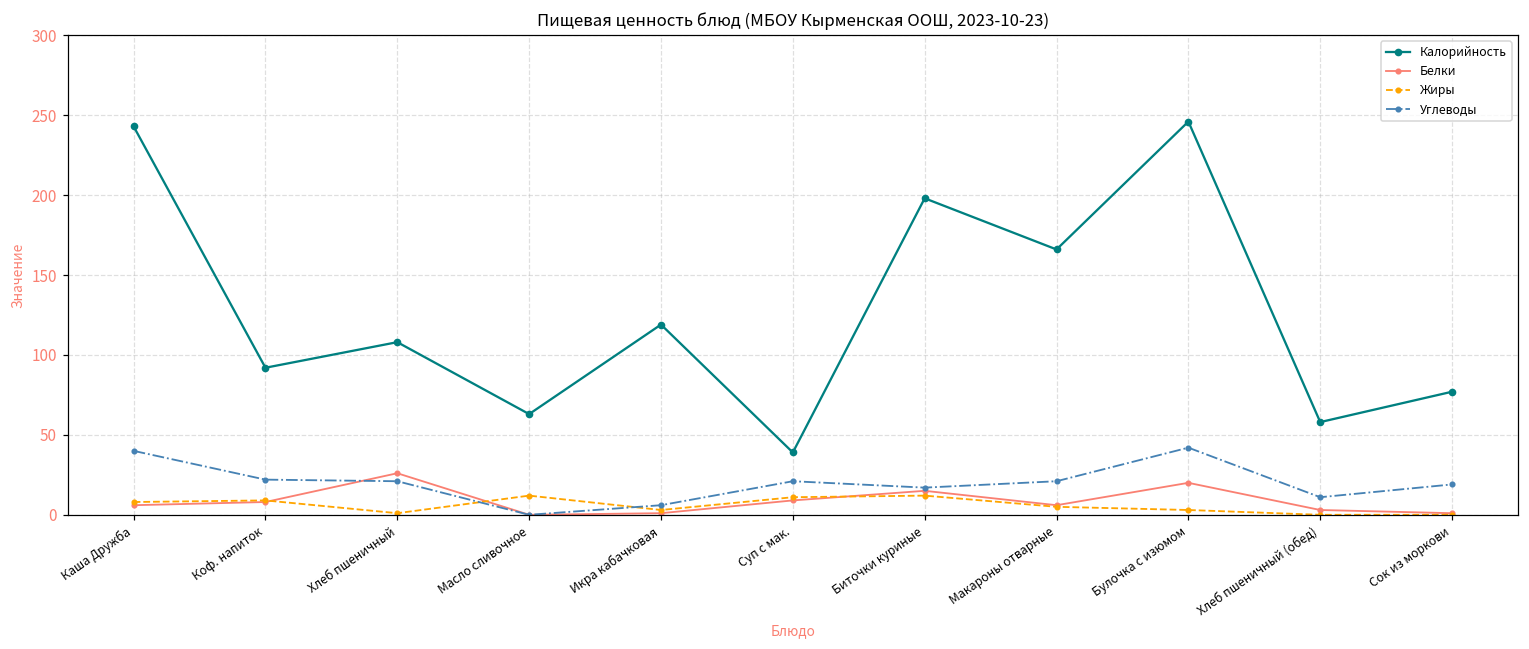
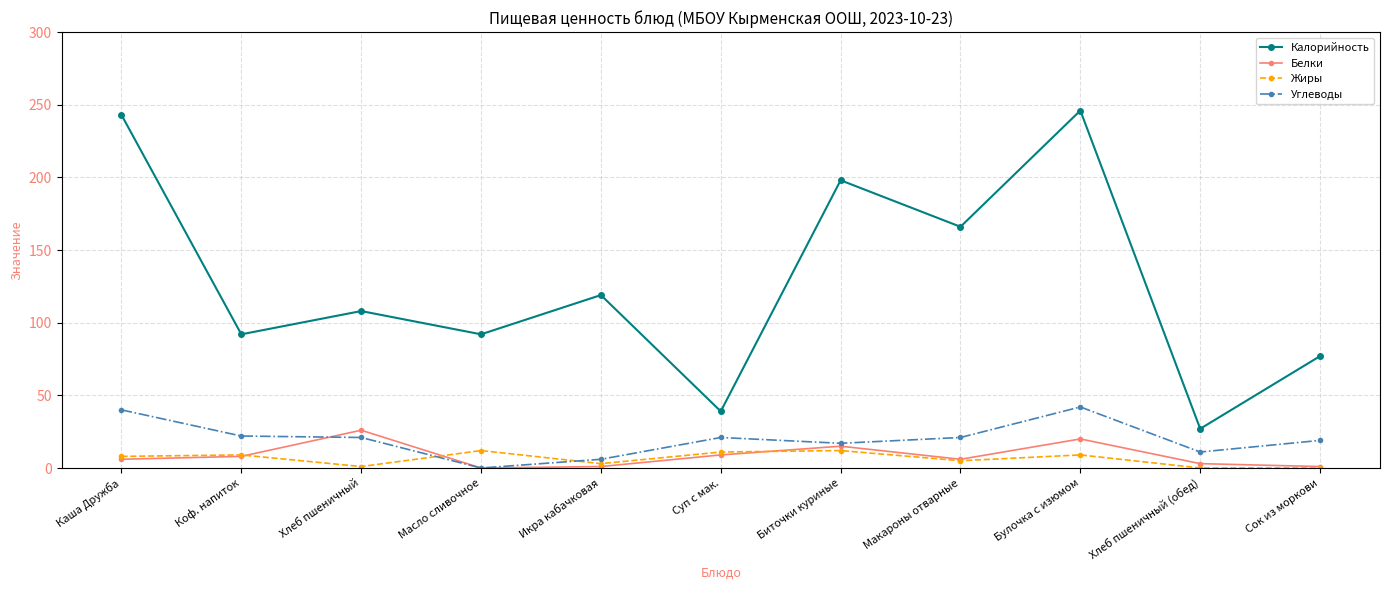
Калорийность, Масло сливочное: 63 -> 92
Жиры, Булочка с изюмом: 3 -> 9
Калорийность, Хлеб пшеничный (обед): 58 -> 27
